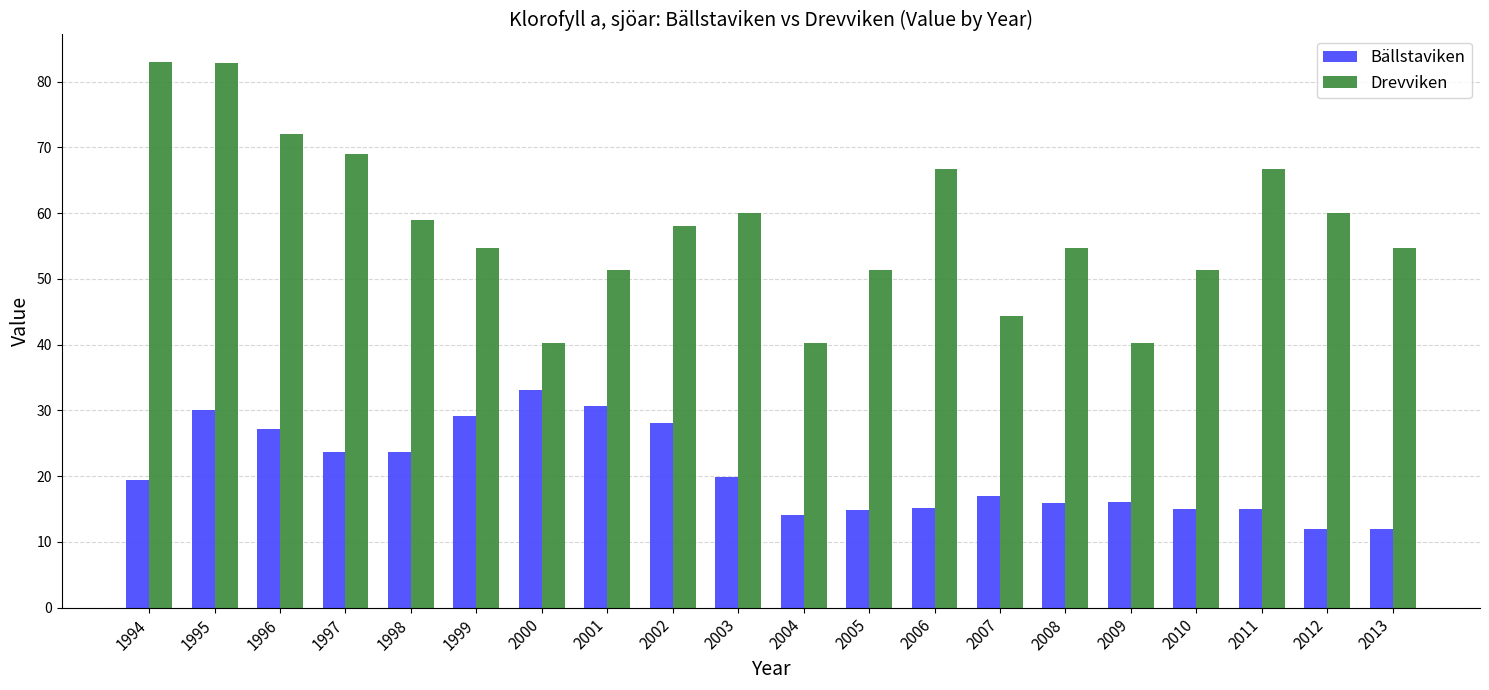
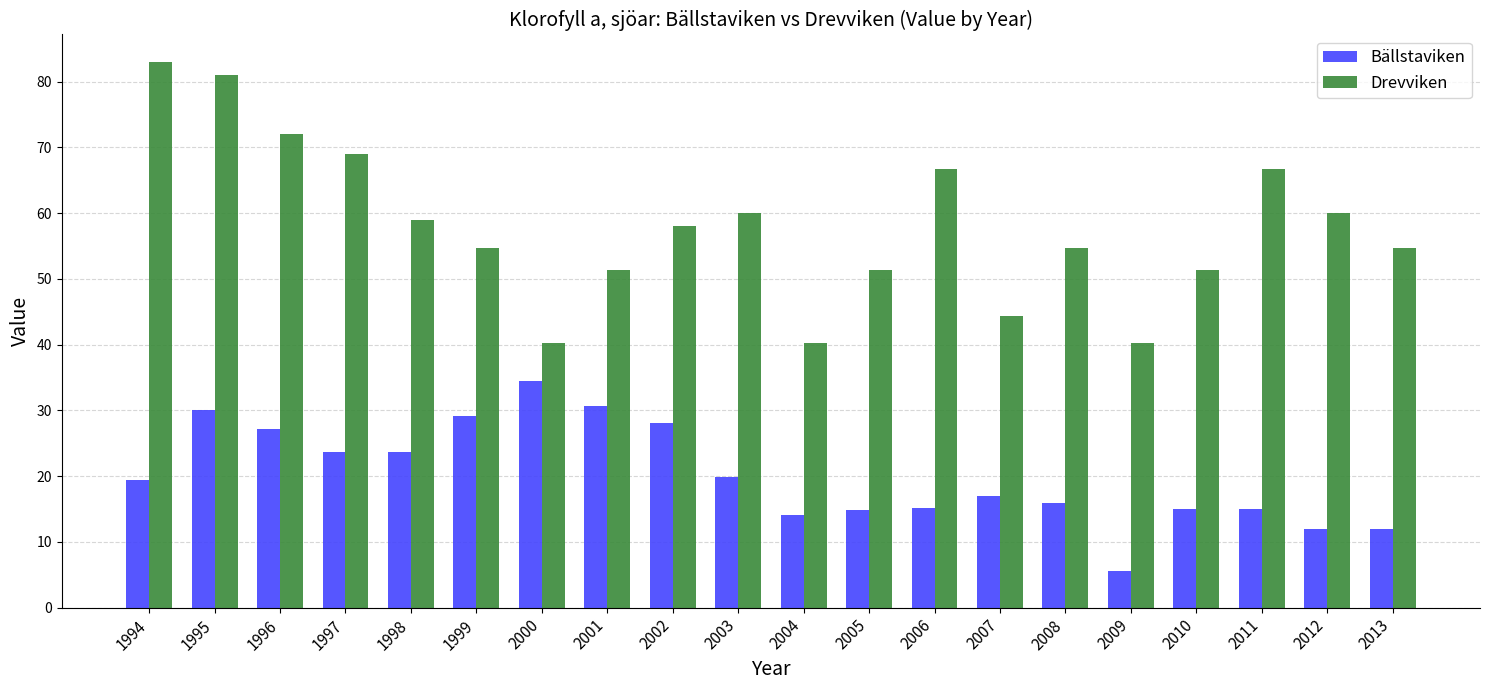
Drevviken, 1995: 83 -> 81
Bällstaviken, 2000: 33 -> 35
Bällstaviken, 2009: 16 -> 6
